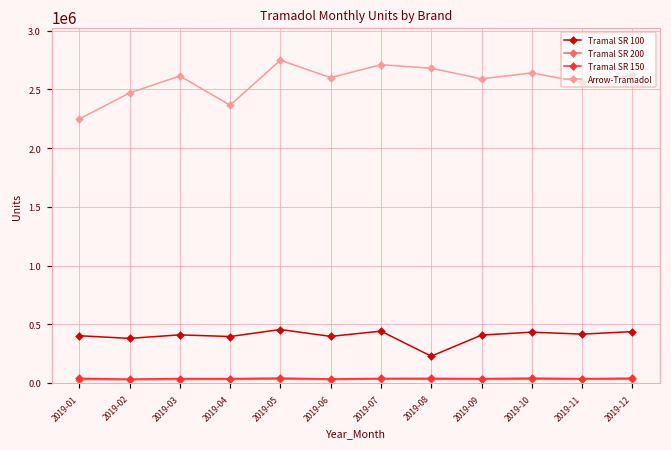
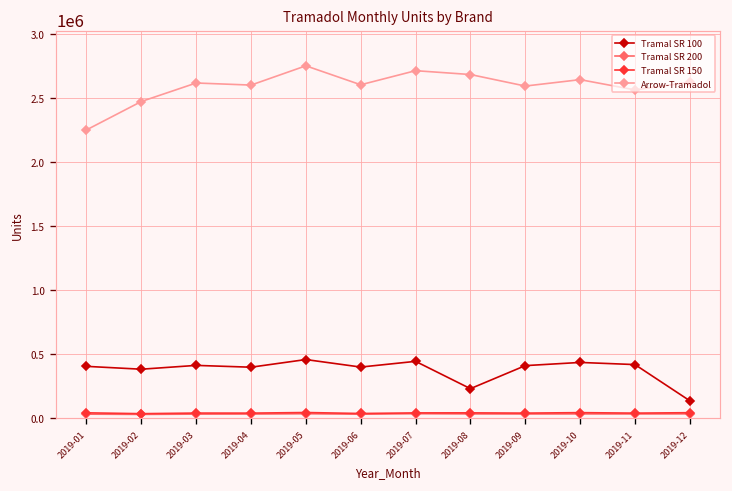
Arrow-Tramadol, 2019-04: 2370000 -> 2600000
Tramal SR 100, 2019-12: 440000 -> 130000
